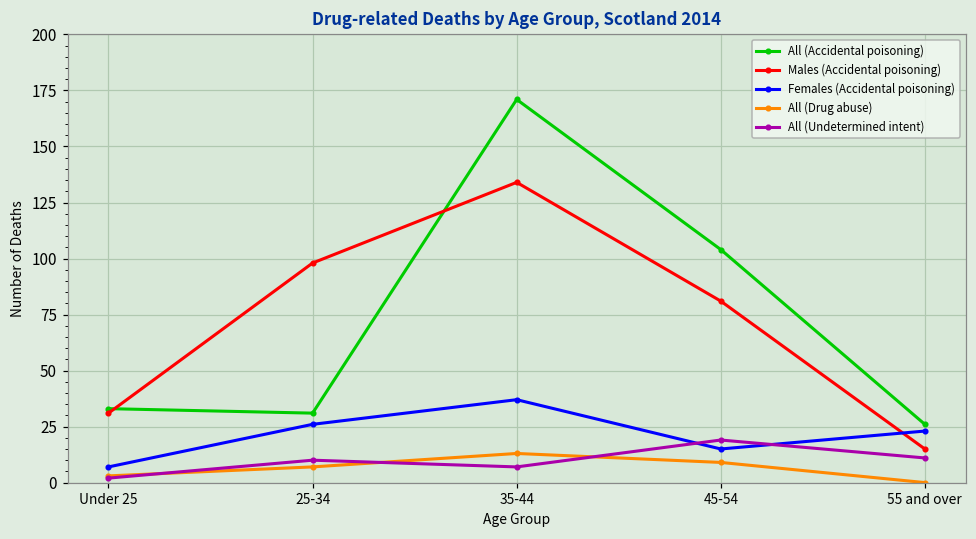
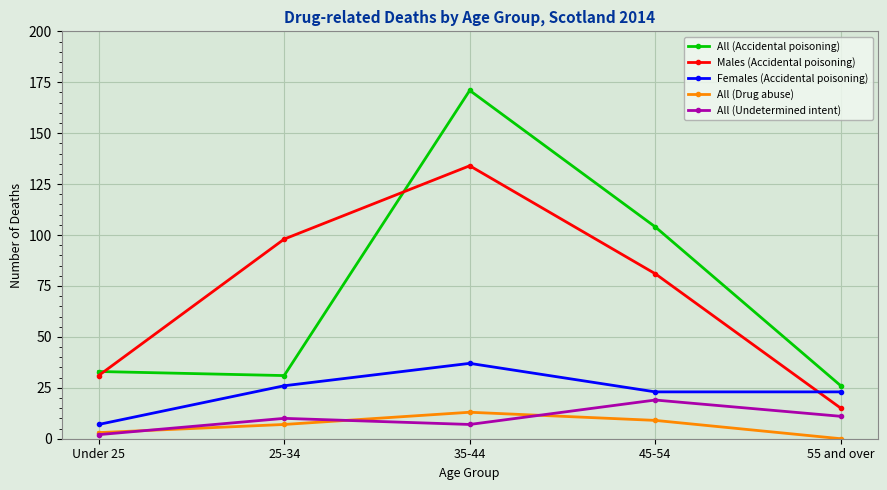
Females (Accidental poisoning), 45-54: 15 -> 23
